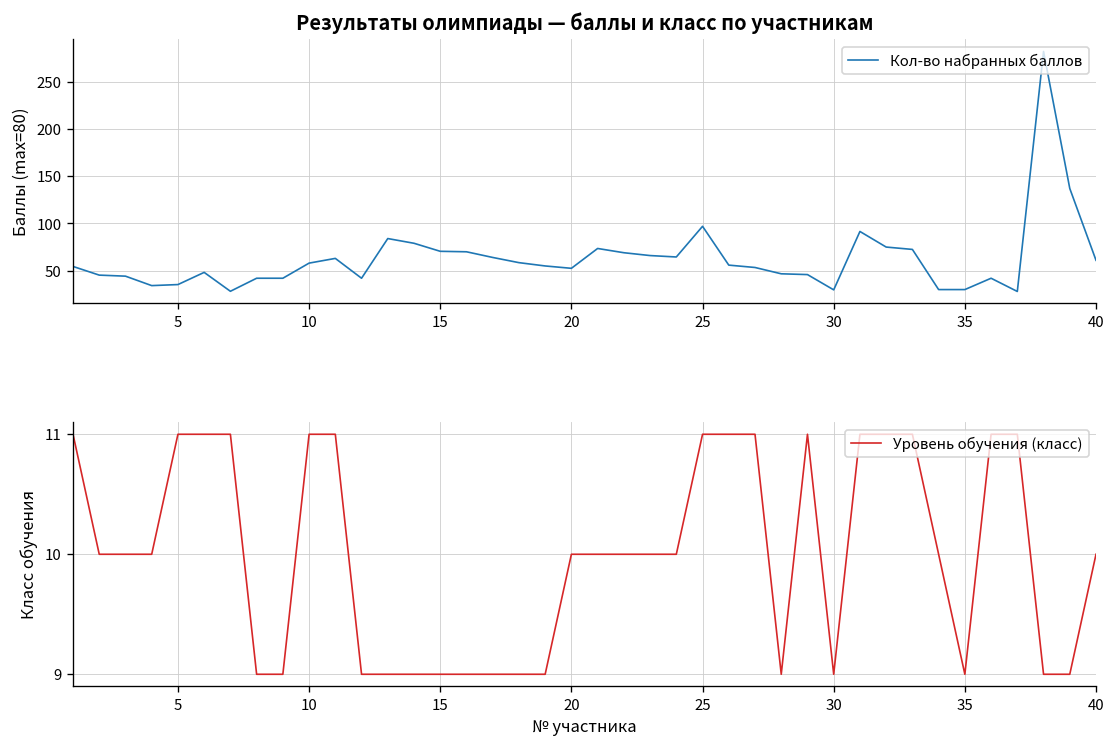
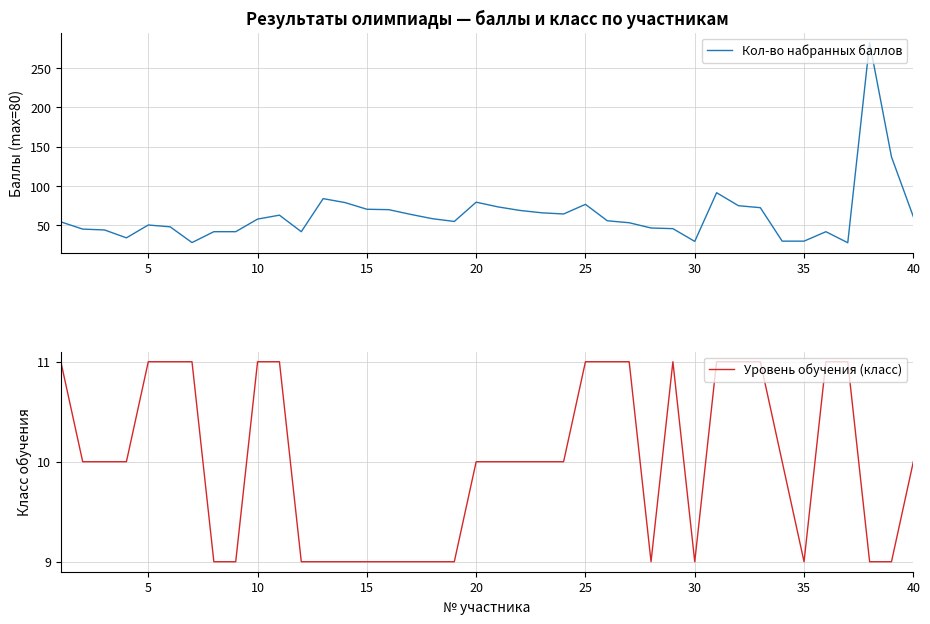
Результаты олимпиады — баллы и класс по участникам, 5: 40 -> 50
Результаты олимпиады — баллы и класс по участникам, 20: 50 -> 80
Результаты олимпиады — баллы и класс по участникам, 25: 100 -> 80
